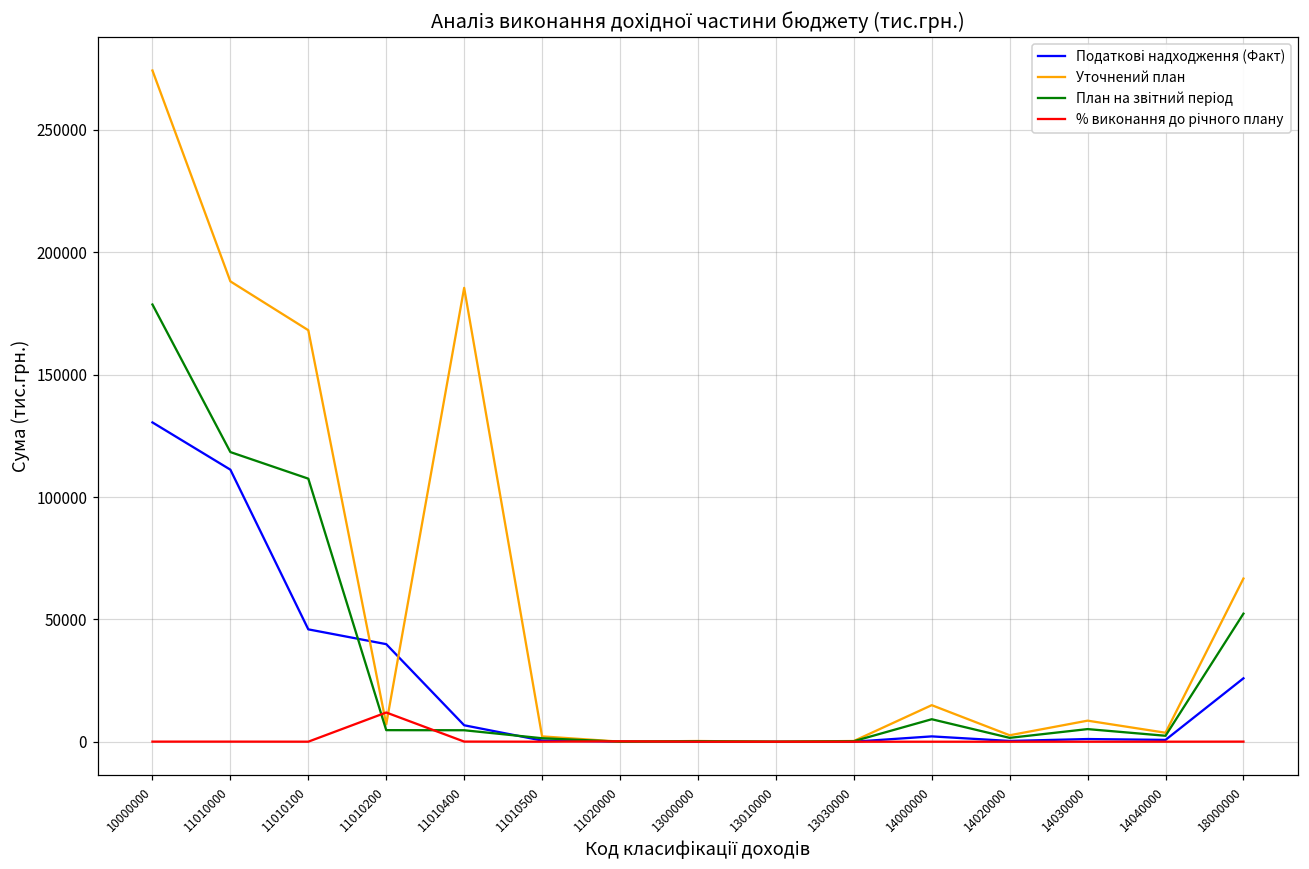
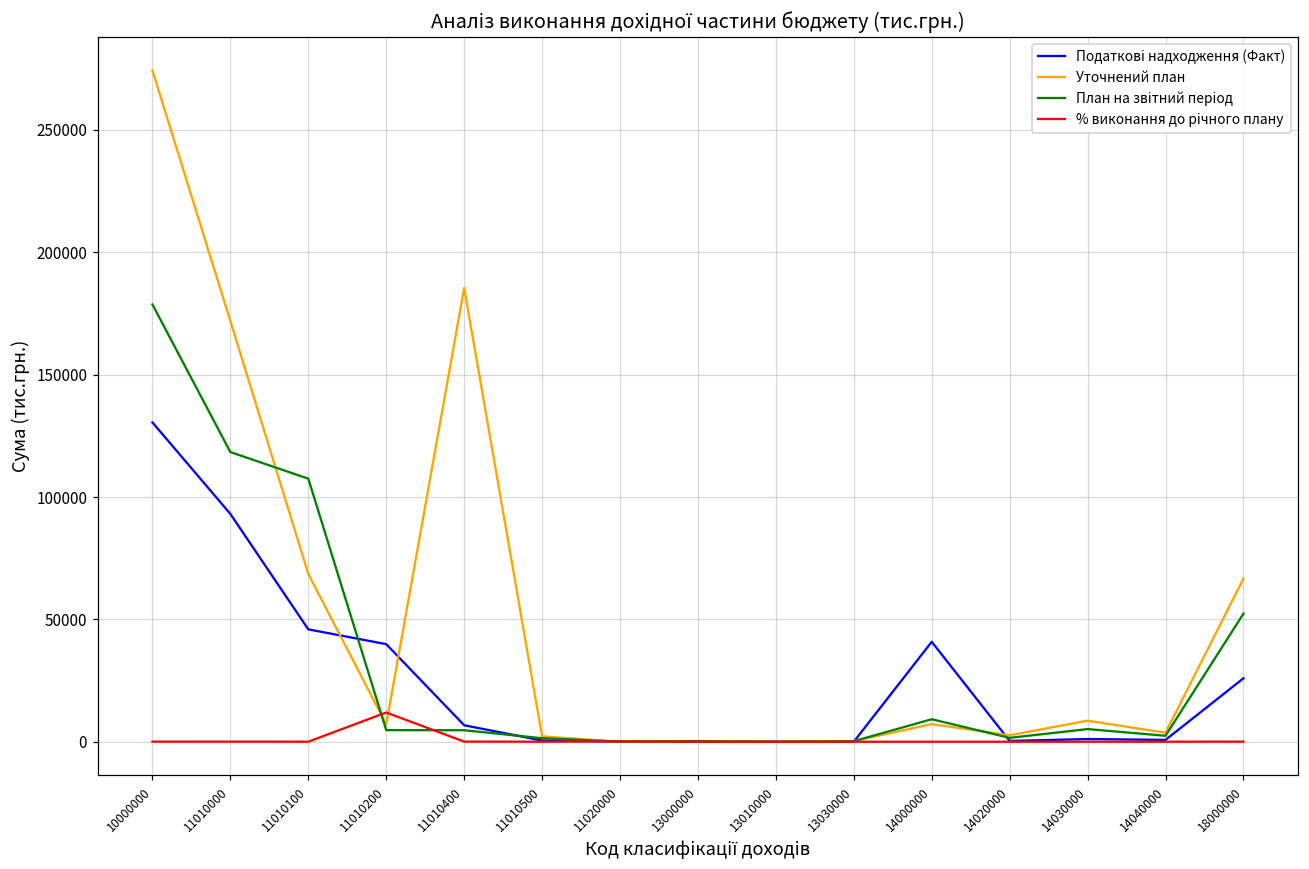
Податкові надходження (Факт), 11010000: 111000 -> 93000
Уточнений план, 11010000: 188000 -> 172000
Уточнений план, 11010100: 168000 -> 69000
Податкові надходження (Факт), 14000000: 2000 -> 41000
Уточнений план, 14000000: 15000 -> 7000
